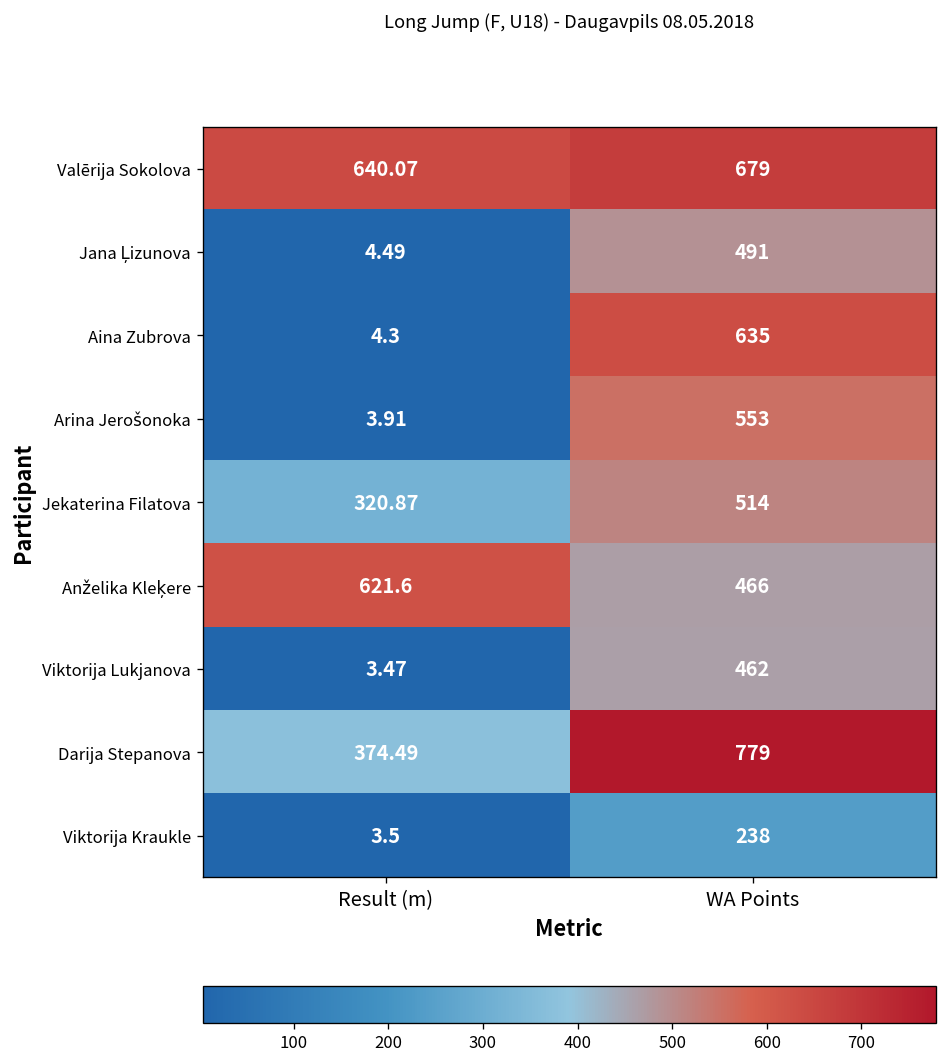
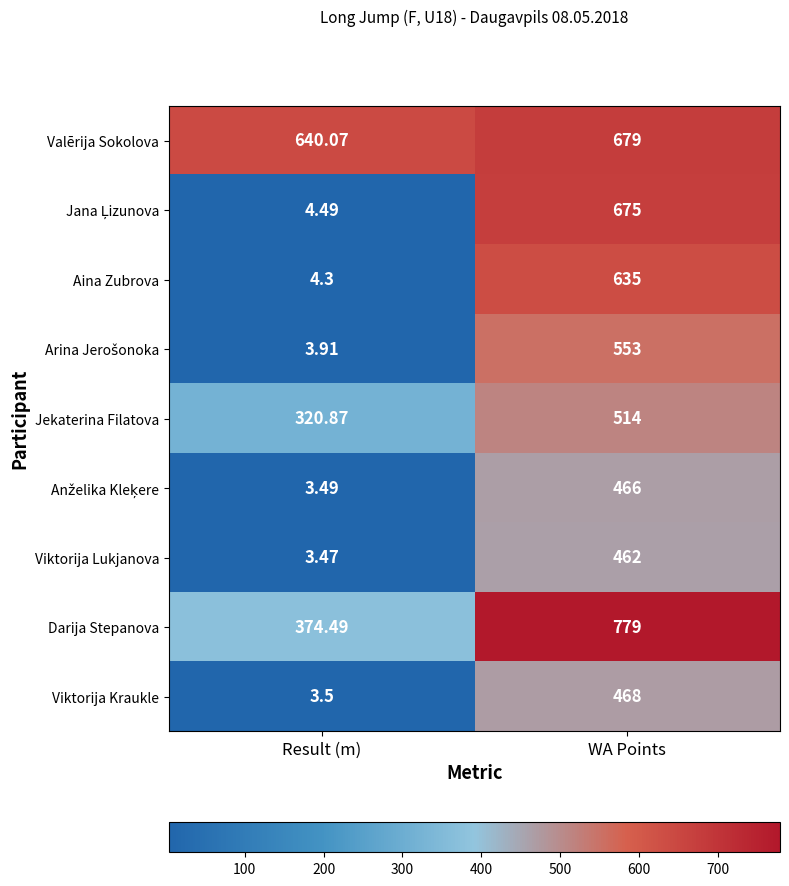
Jana Ļizunova, WA Points: 491 -> 675
Anželika Kleķere, Result (m): 621.6 -> 3.49
Viktorija Kraukle, WA Points: 238 -> 468
